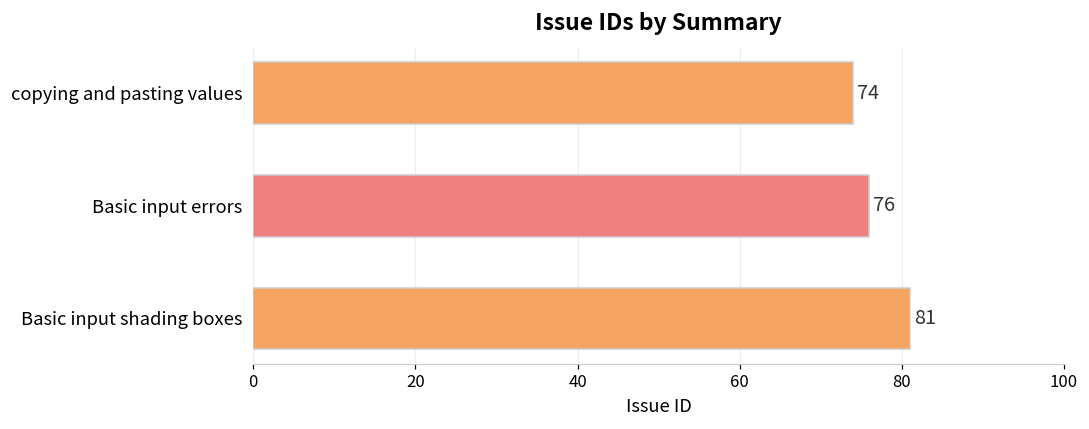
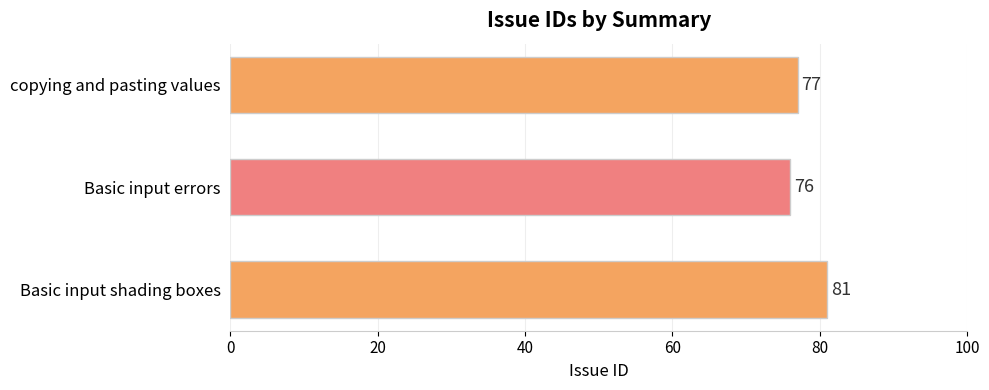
copying and pasting values: 74 -> 77
